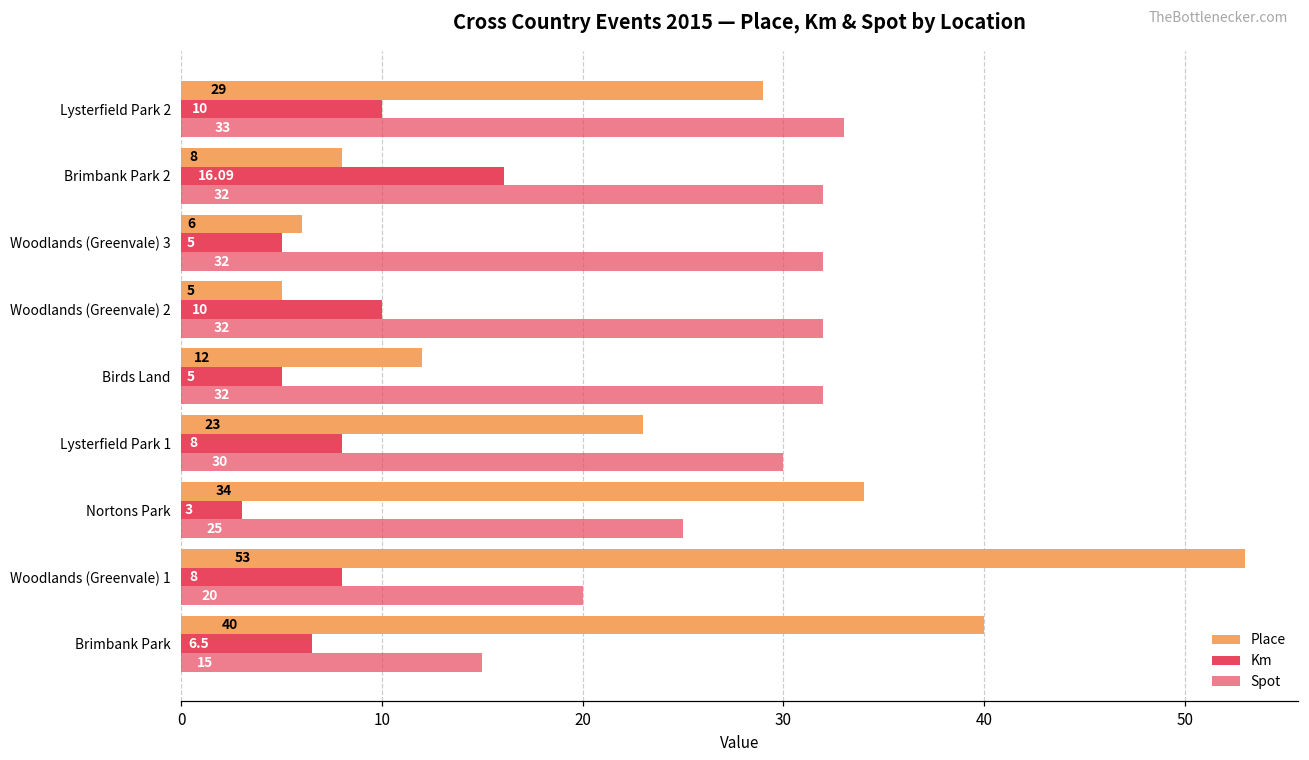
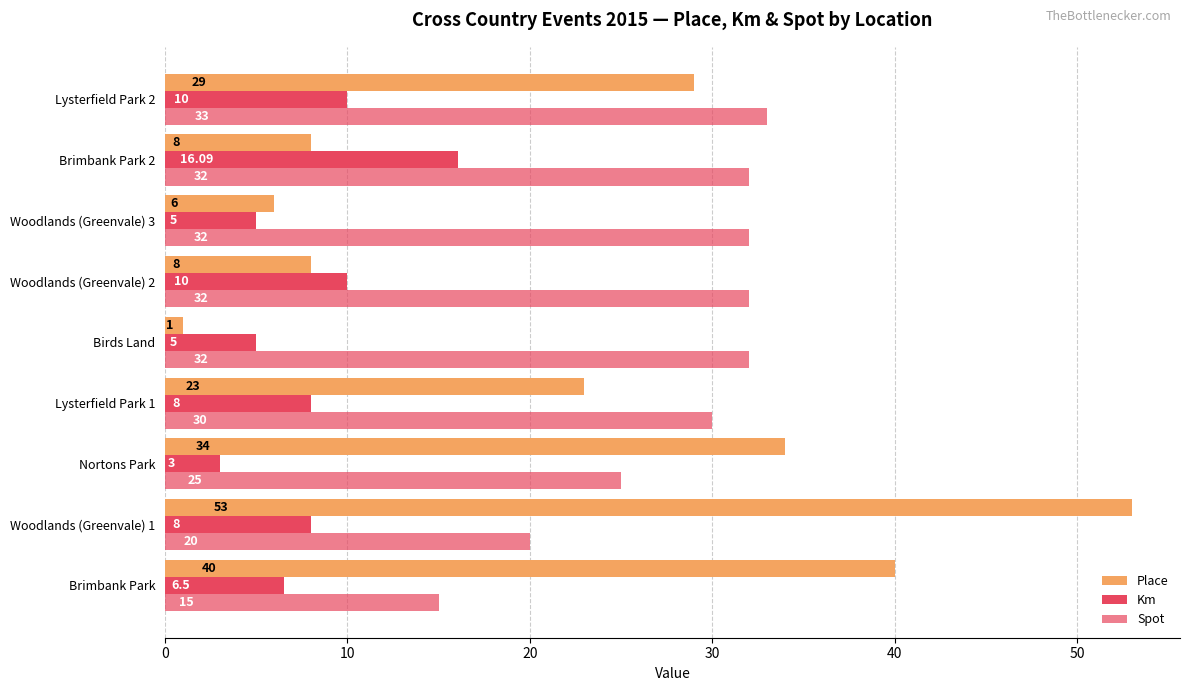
Place, Woodlands (Greenvale) 2: 5 -> 8
Place, Birds Land: 12 -> 1
